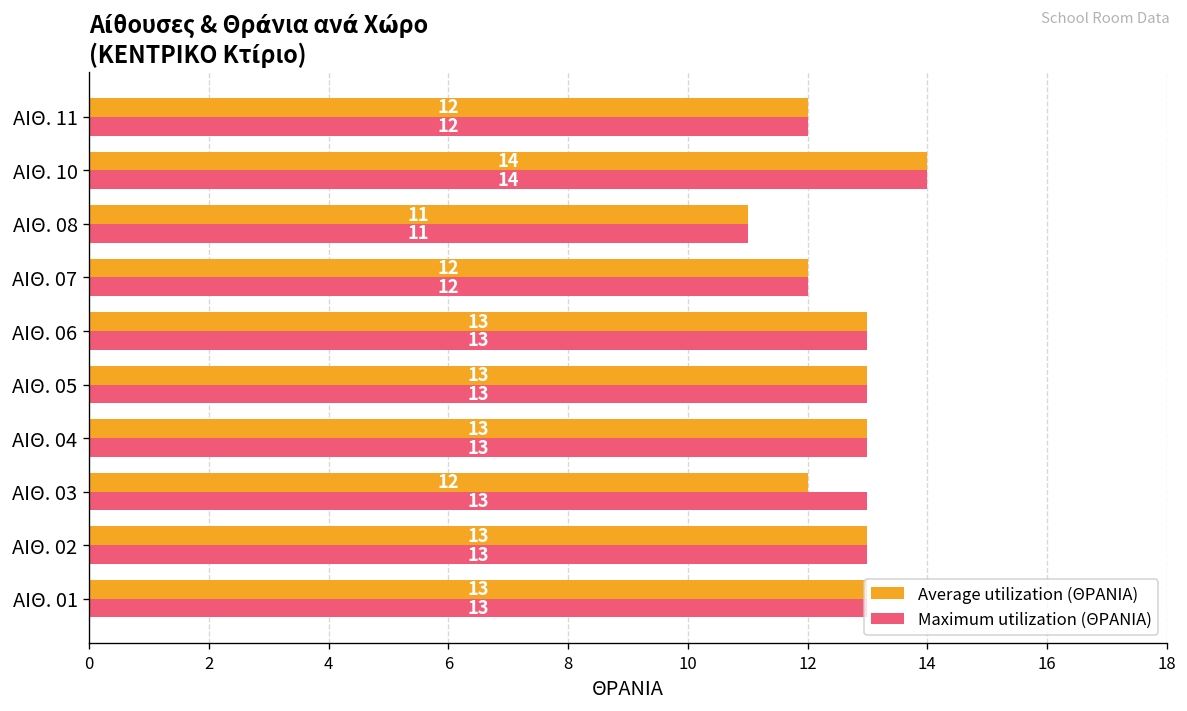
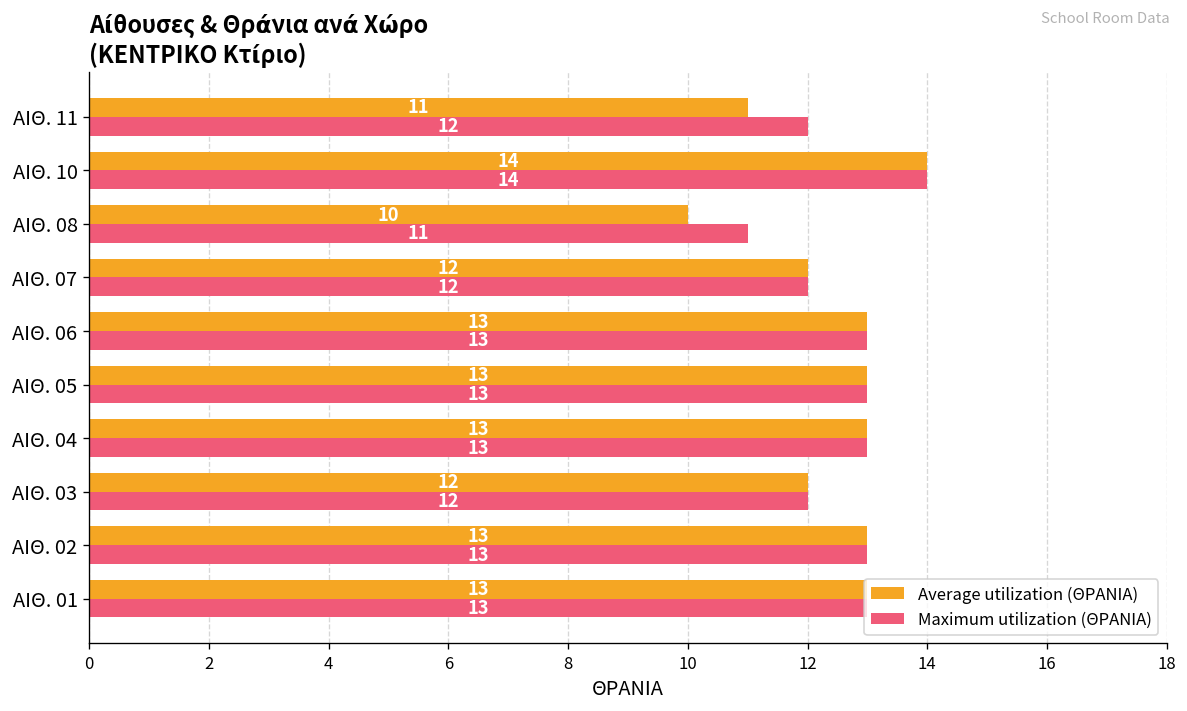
Average utilization (ΘΡΑΝΙΑ), ΑΙΘ. 11: 12 -> 11
Average utilization (ΘΡΑΝΙΑ), ΑΙΘ. 08: 11 -> 10
Maximum utilization (ΘΡΑΝΙΑ), ΑΙΘ. 03: 13 -> 12
